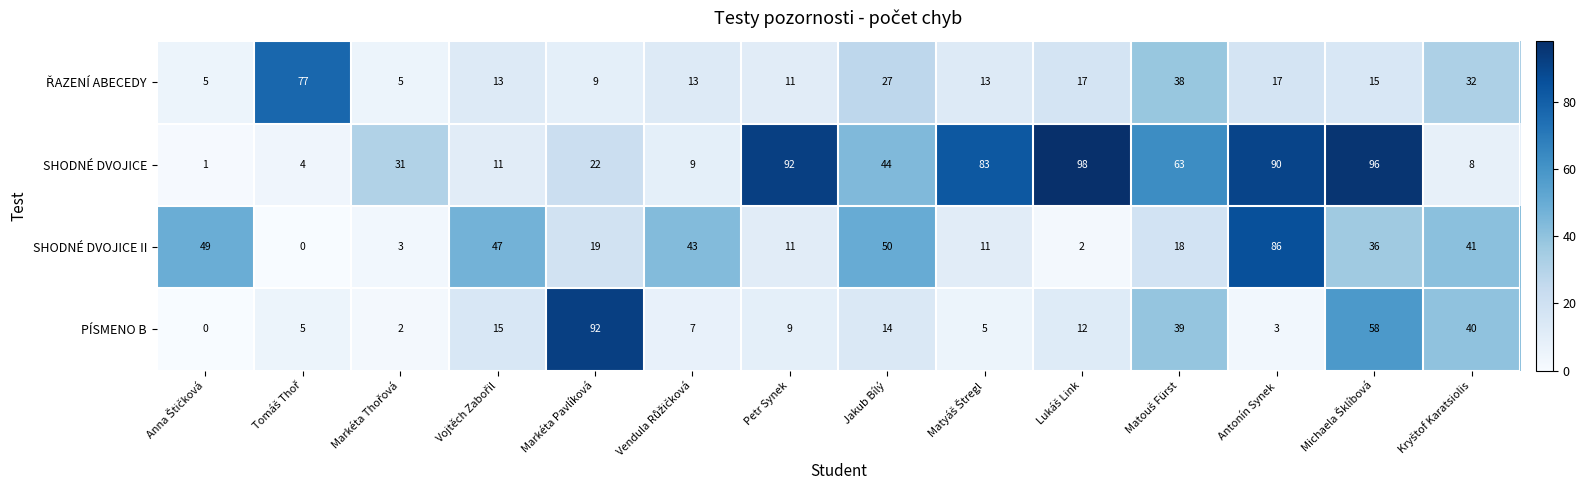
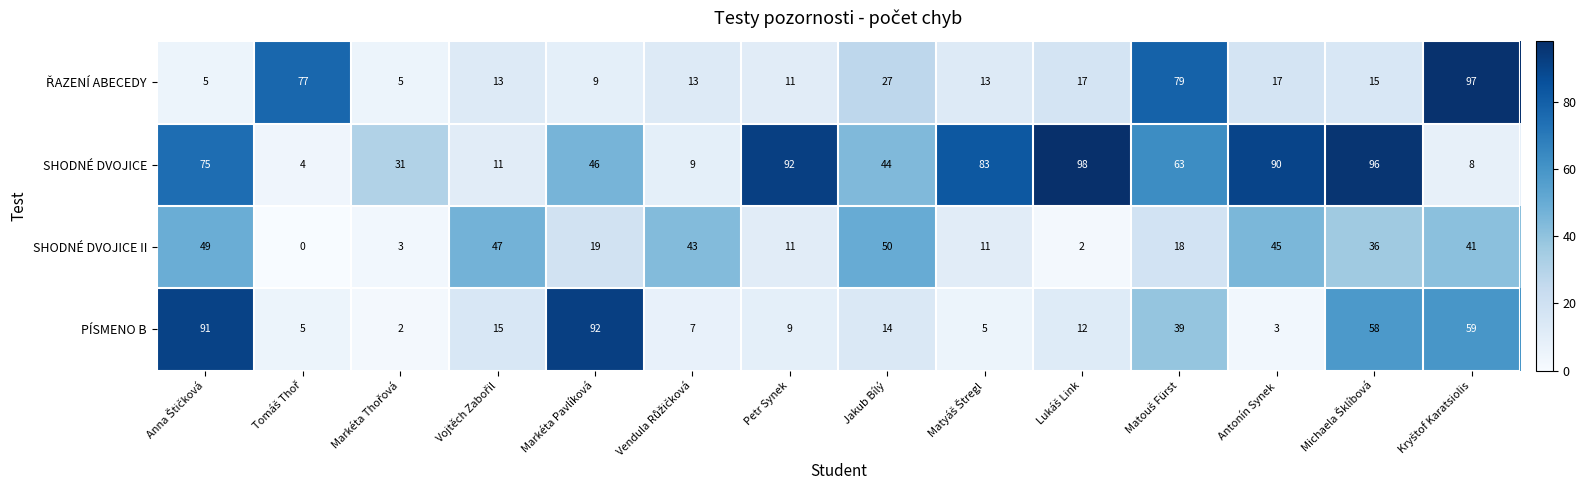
ŘAZENÍ ABECEDY, Matouš Fürst: 38 -> 79
ŘAZENÍ ABECEDY, Kryštof Karatsiolis: 32 -> 97
SHODNÉ DVOJICE, Anna Štičková: 1 -> 75
SHODNÉ DVOJICE, Markéta Pavlíková: 22 -> 46
SHODNÉ DVOJICE II, Antonín Synek: 86 -> 45
PÍSMENO B, Anna Štičková: 0 -> 91
PÍSMENO B, Kryštof Karatsiolis: 40 -> 59
